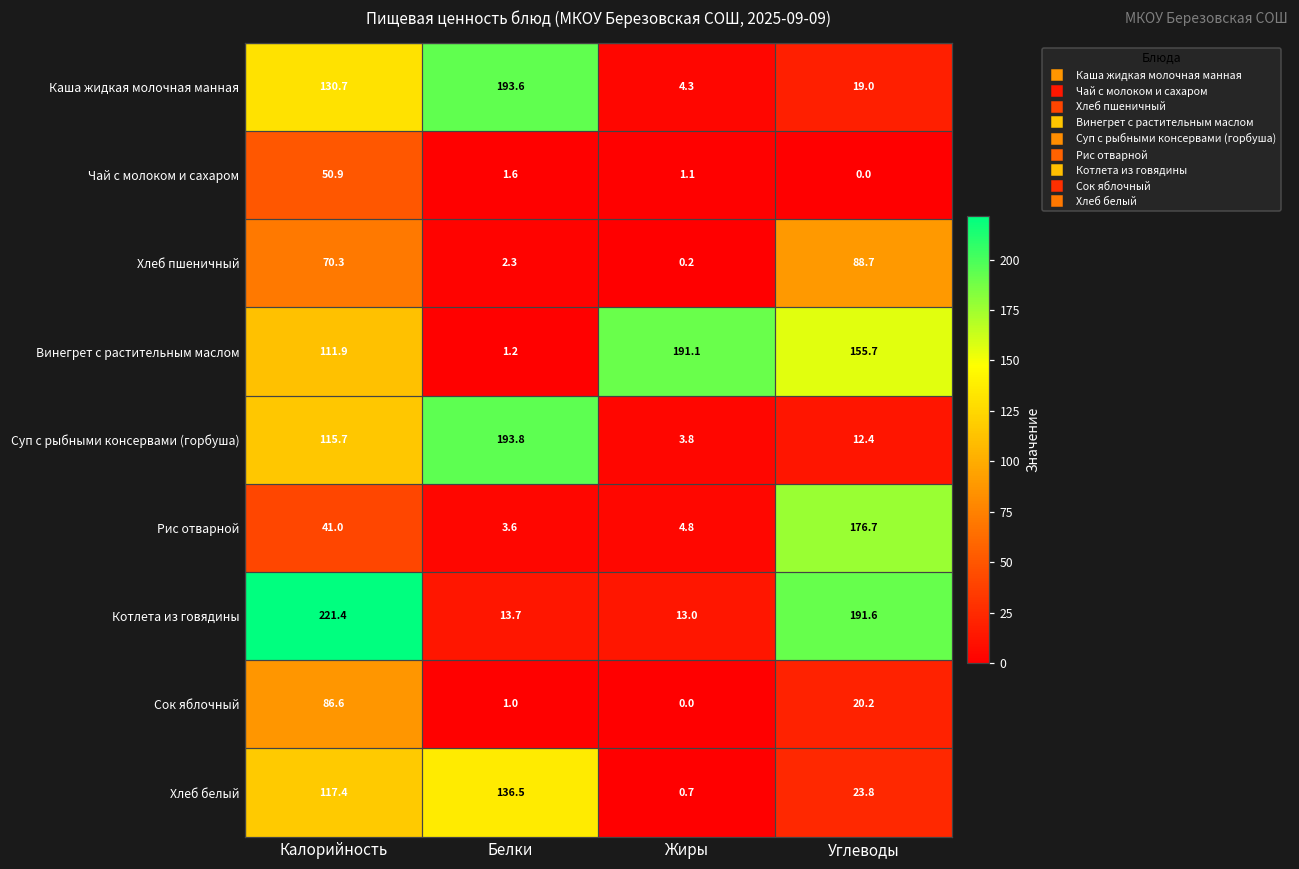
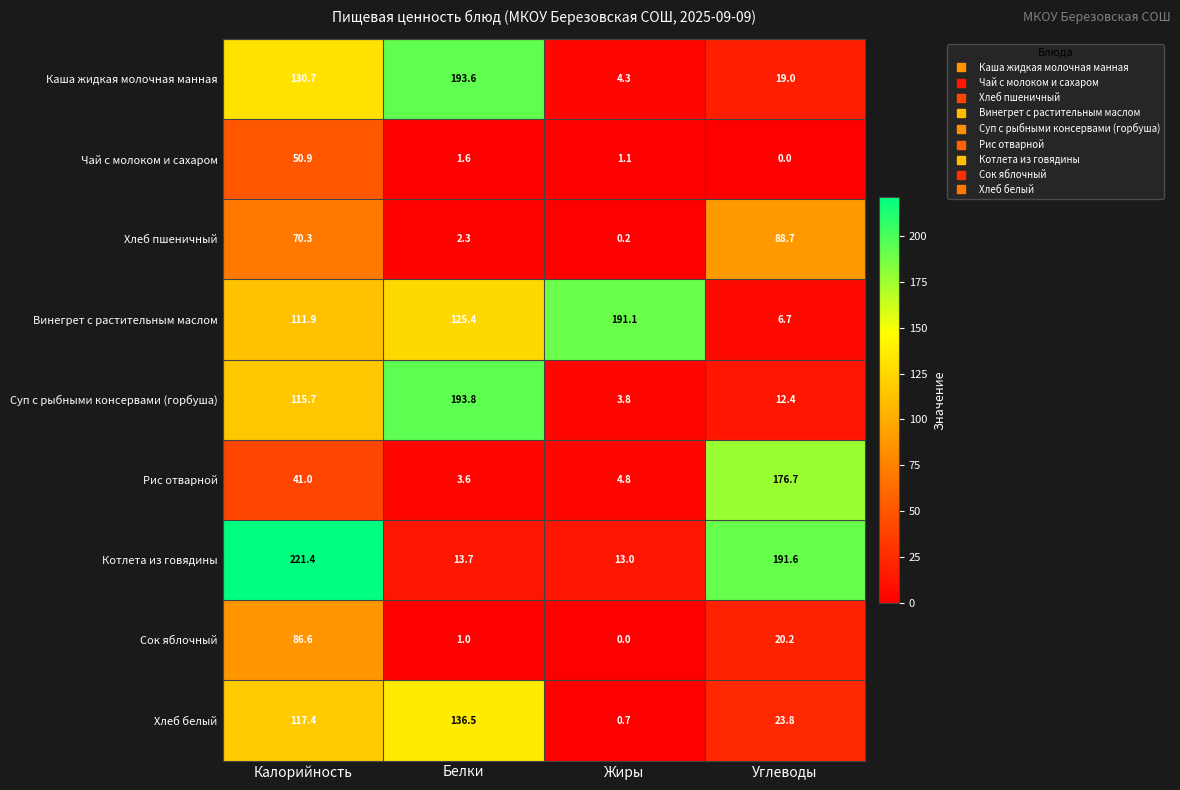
Винегрет с растительным маслом, Белки: 1.2 -> 125.4
Винегрет с растительным маслом, Углеводы: 155.7 -> 6.7
